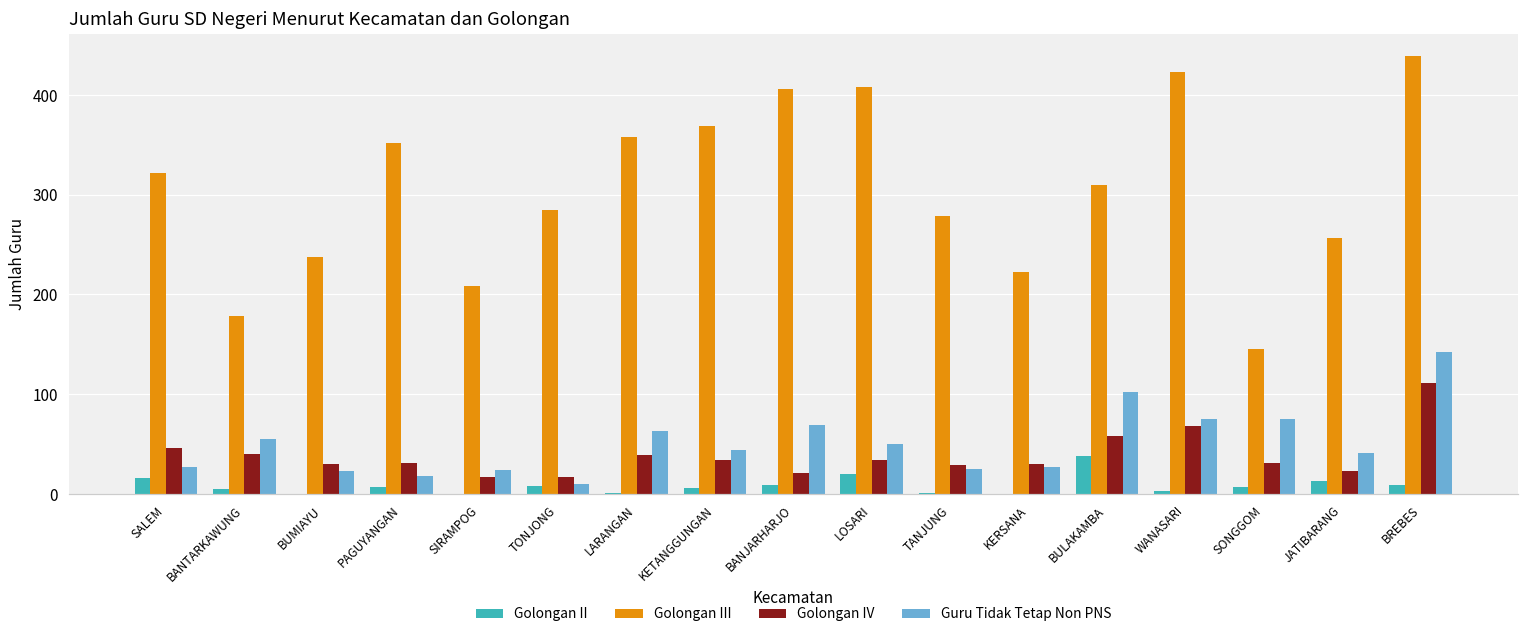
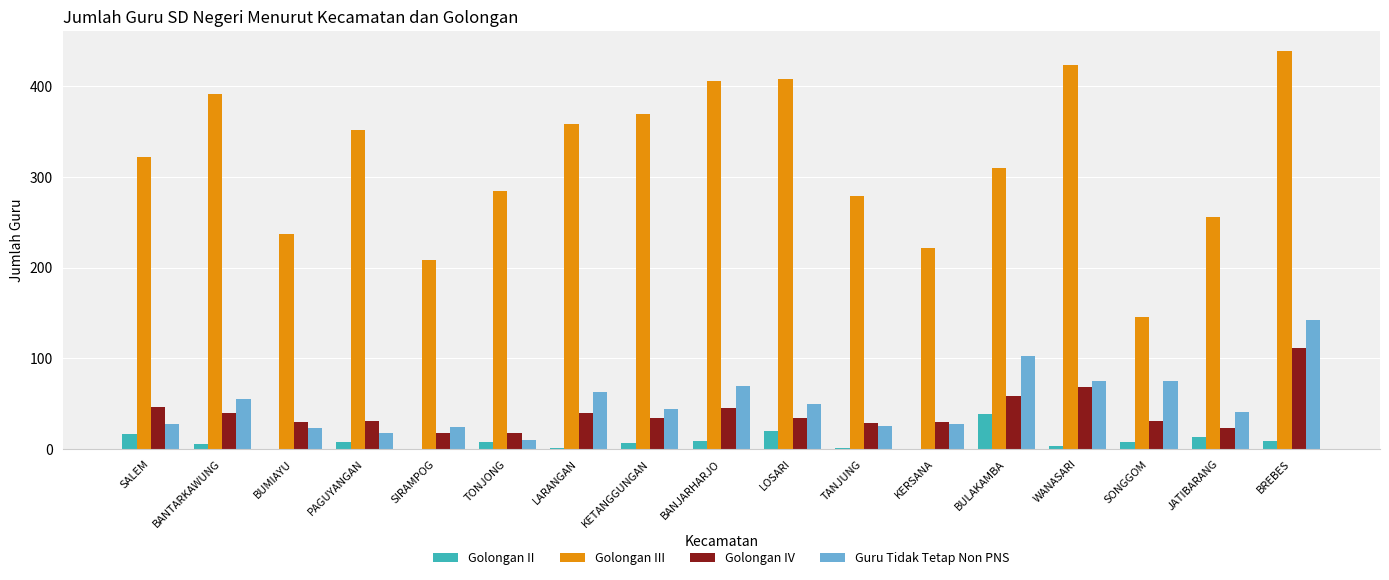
Golongan III, BANTARKAWUNG: 180 -> 390
Golongan IV, BANJARHARJO: 20 -> 50
